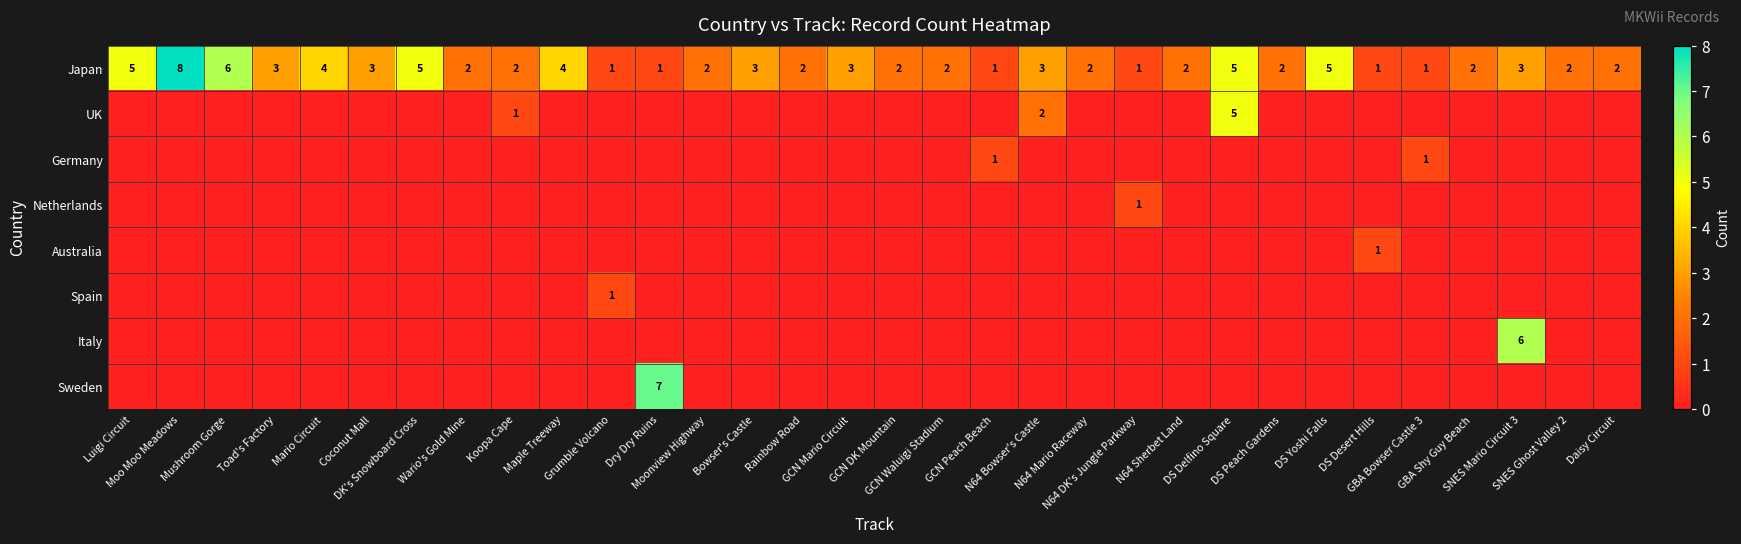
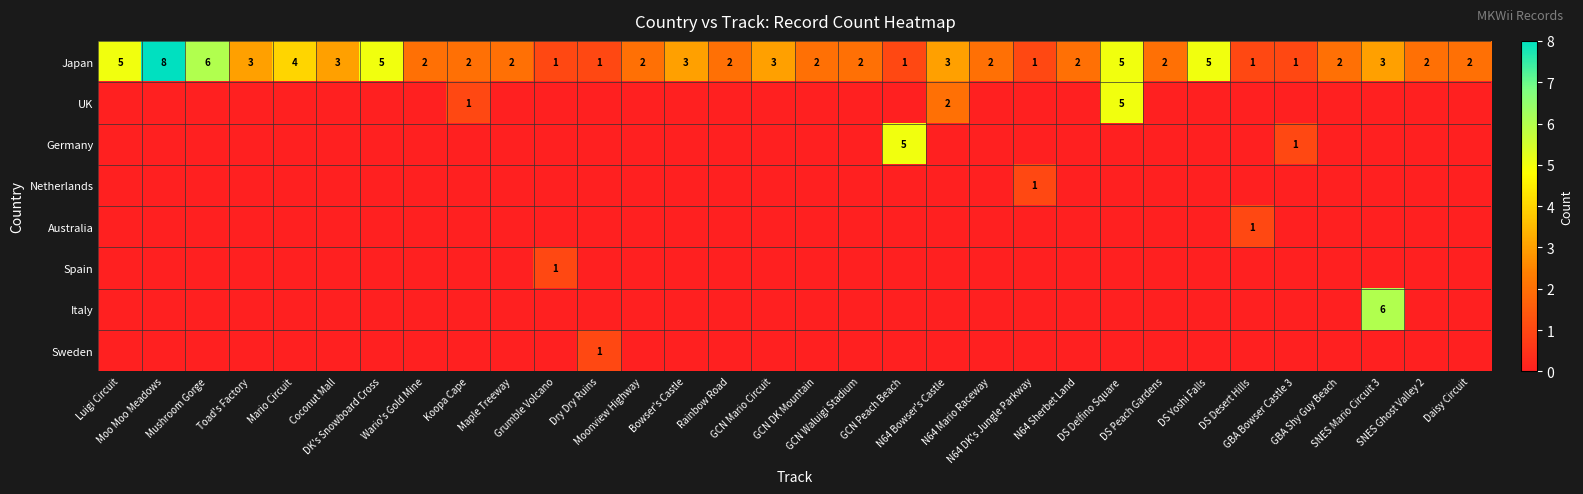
Japan, Maple Treeway: 4 -> 2
Germany, GCN Peach Beach: 1 -> 5
Sweden, Dry Dry Ruins: 7 -> 1
